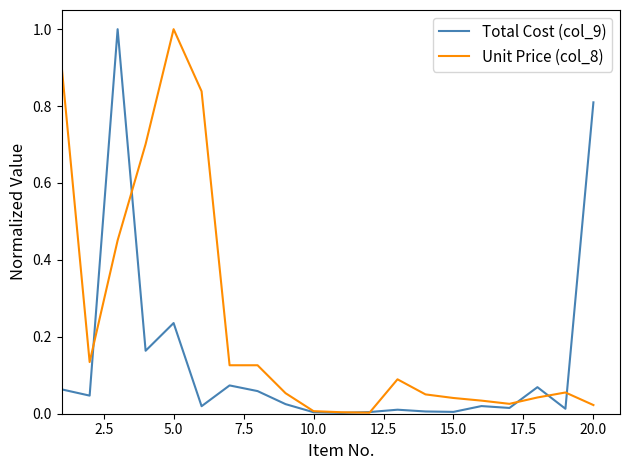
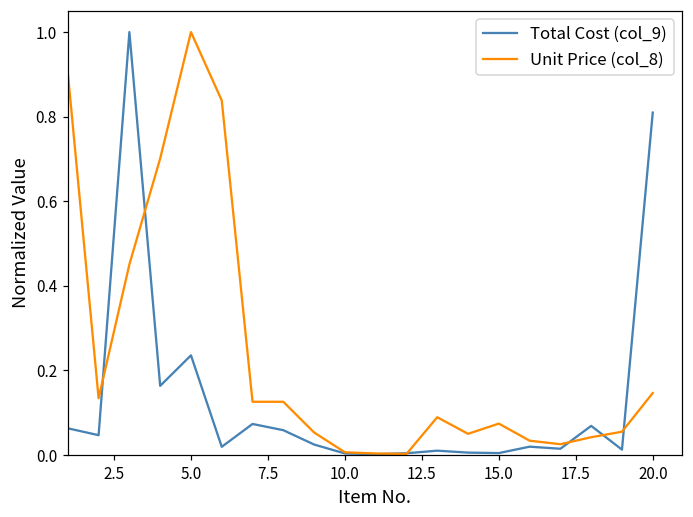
Unit Price (col_8), 15.0: 0.04 -> 0.07
Unit Price (col_8), 20.0: 0.02 -> 0.15
